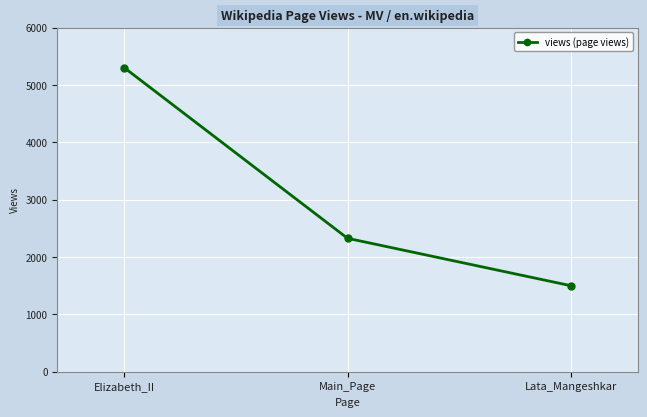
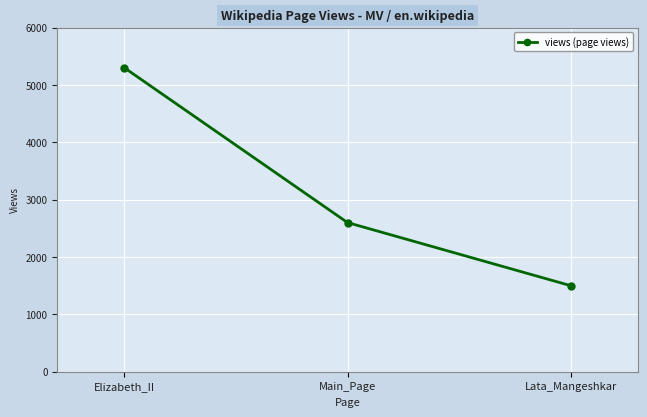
Main_Page: 2300 -> 2600
